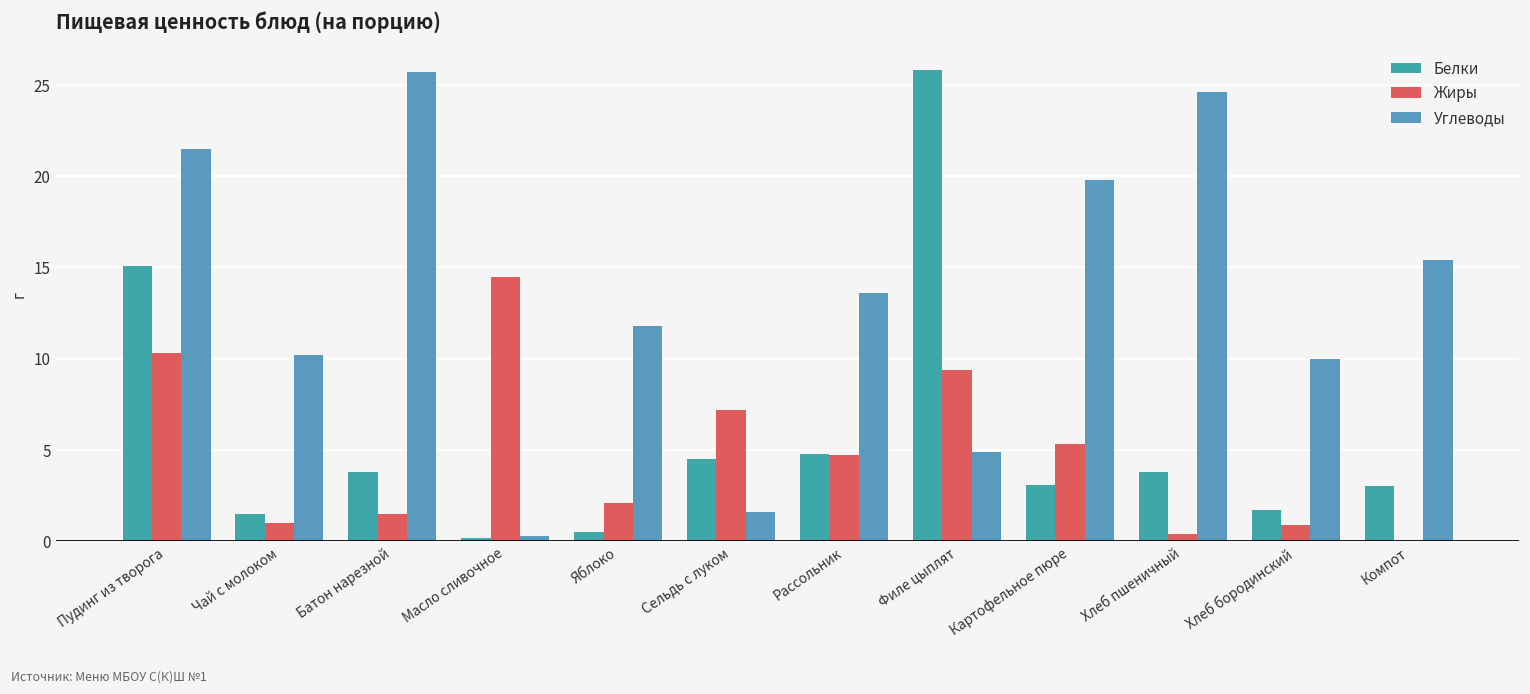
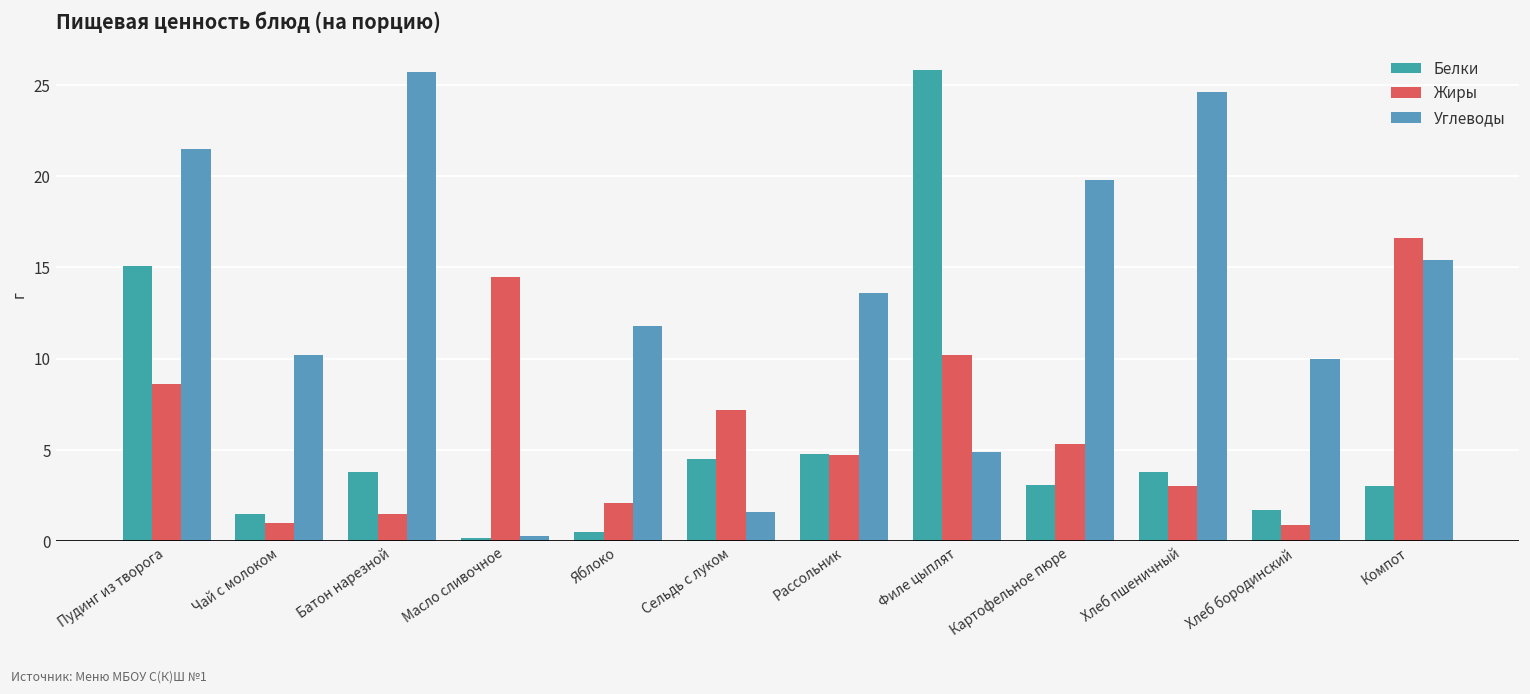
Жиры, Пудинг из творога: 10.3 -> 8.6
Жиры, Филе цыплят: 9.4 -> 10.2
Жиры, Хлеб пшеничный: 0.4 -> 3.0
Жиры, Компот: 0.0 -> 16.6
